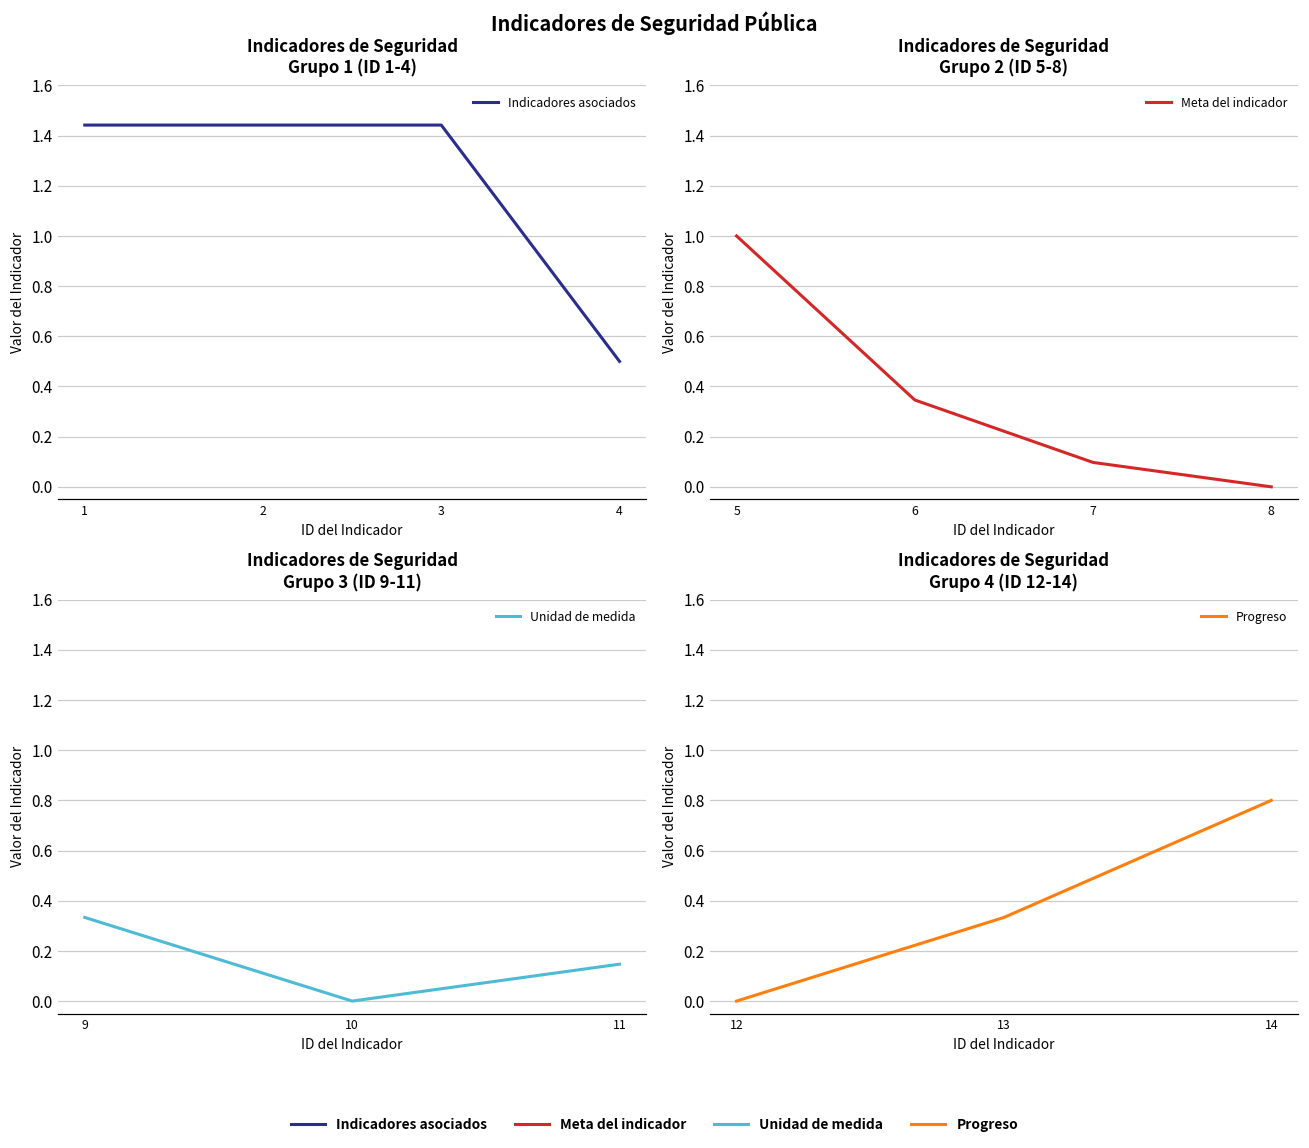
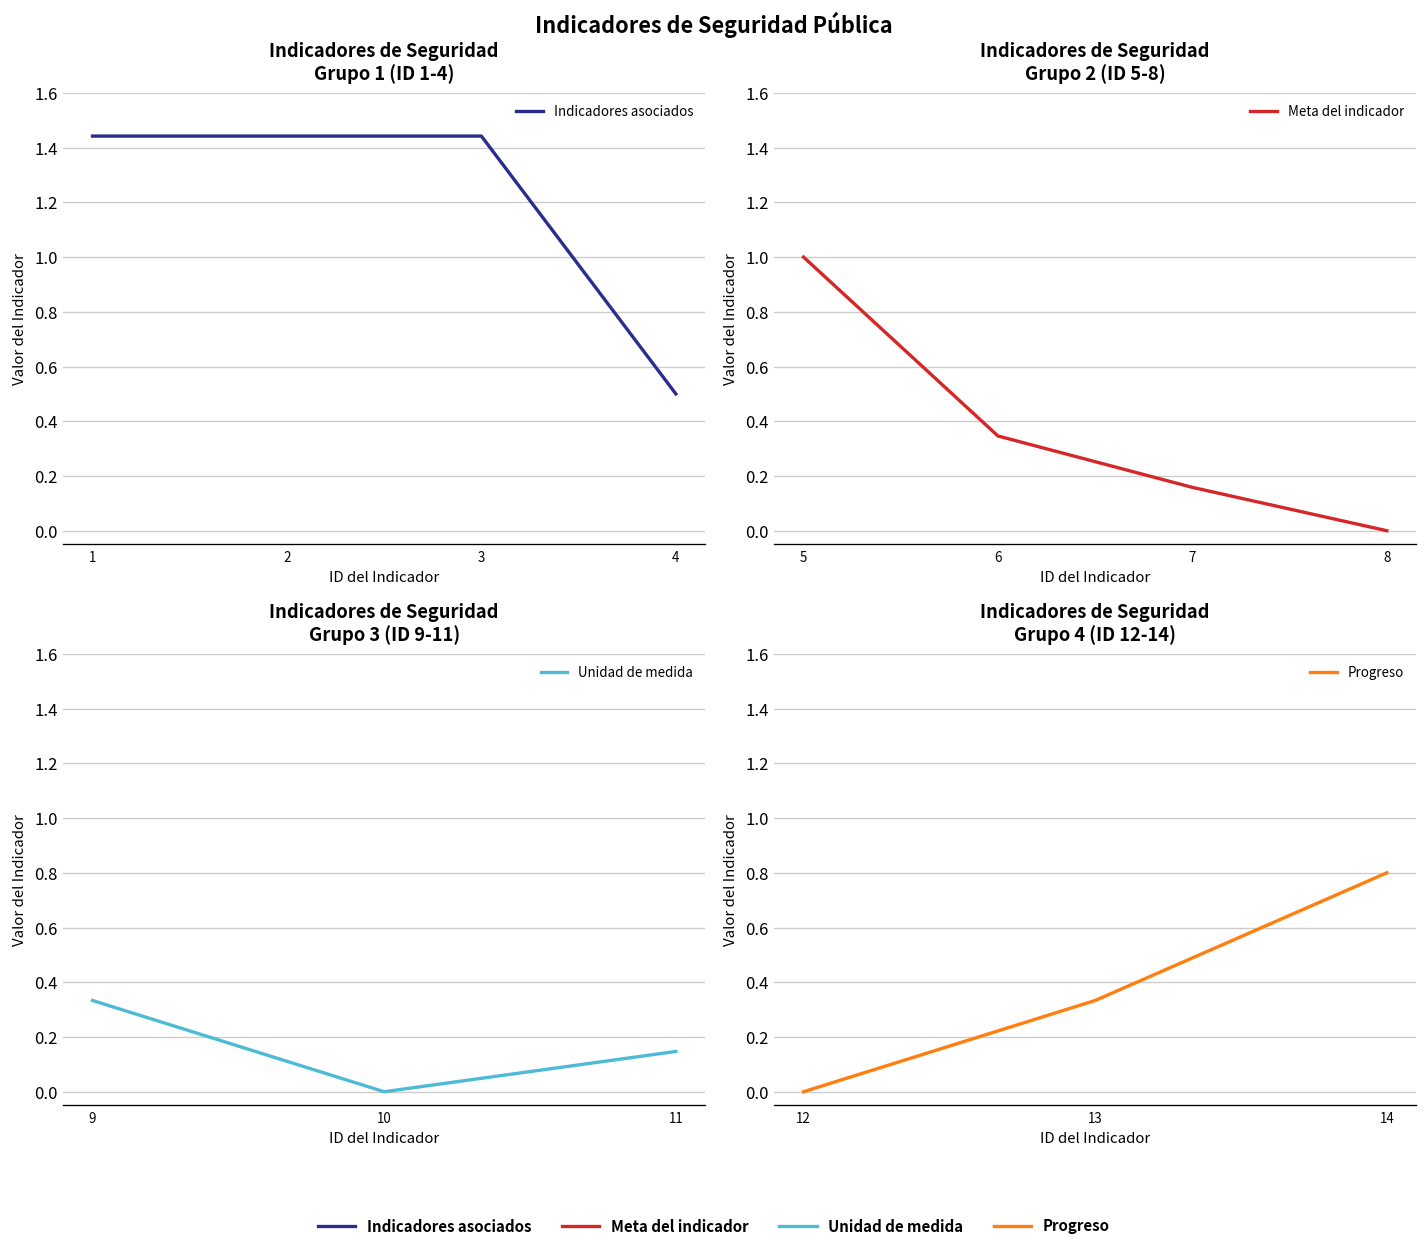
Indicadores de Seguridad Grupo 2 (ID 5-8), 7: 0.10 -> 0.16
